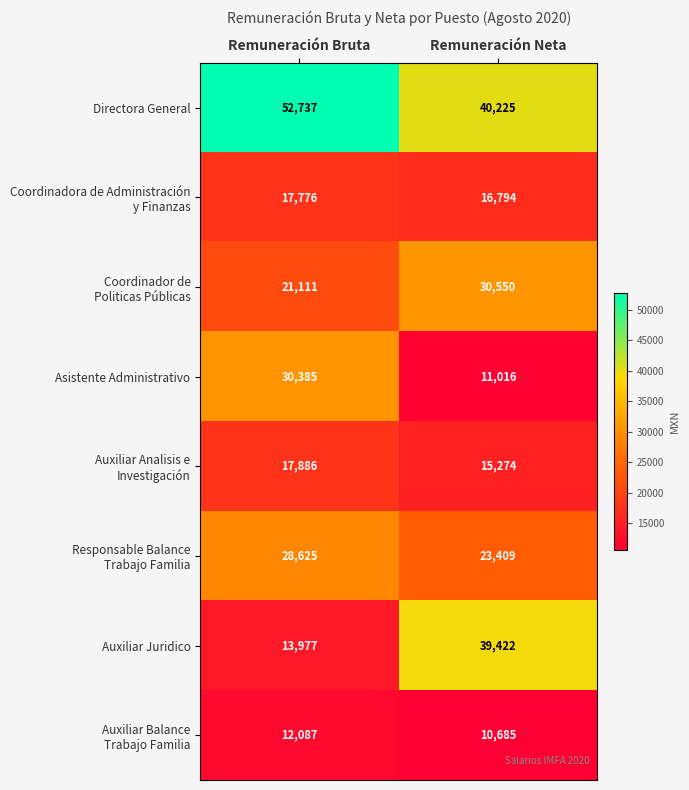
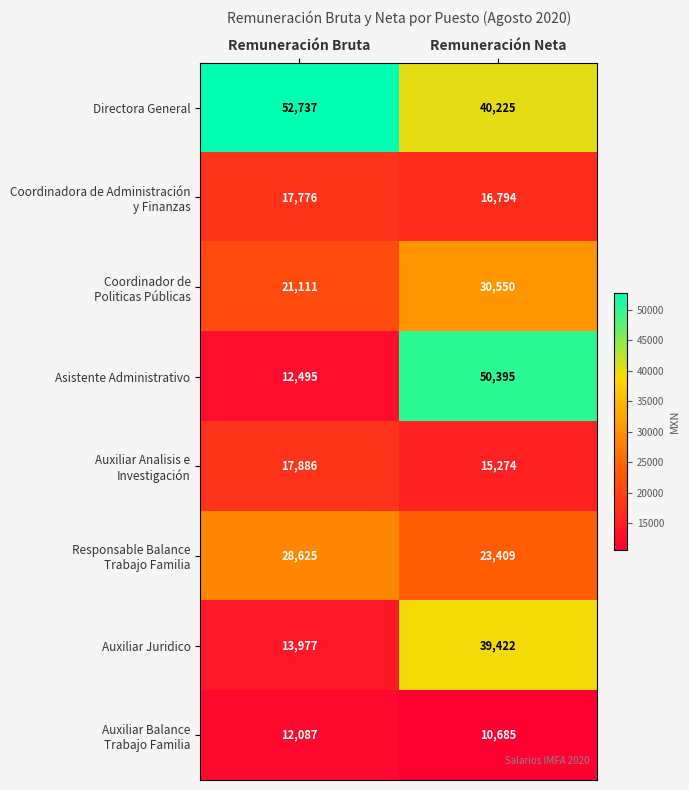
Asistente Administrativo, Remuneración Bruta: 30,385 -> 12,495
Asistente Administrativo, Remuneración Neta: 11,016 -> 50,395
